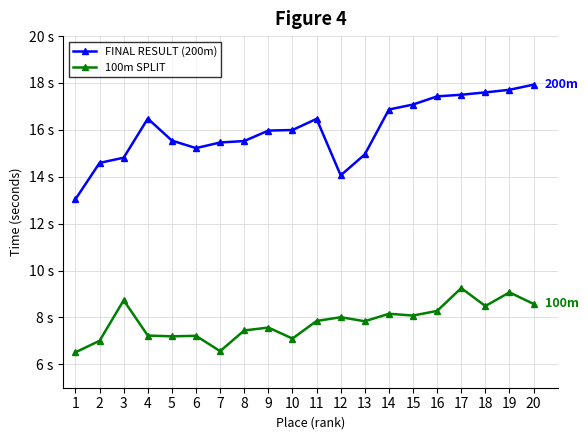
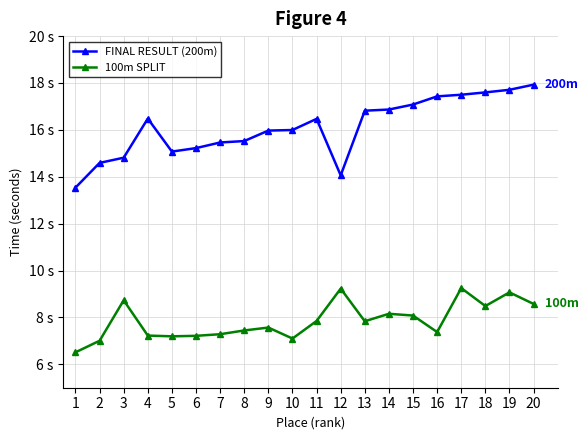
FINAL RESULT (200m), 1: 13.0 s -> 13.5 s
FINAL RESULT (200m), 5: 15.5 s -> 15.1 s
100m SPLIT, 7: 6.6 s -> 7.3 s
100m SPLIT, 12: 8.0 s -> 9.2 s
FINAL RESULT (200m), 13: 15.0 s -> 16.8 s
100m SPLIT, 16: 8.3 s -> 7.4 s
